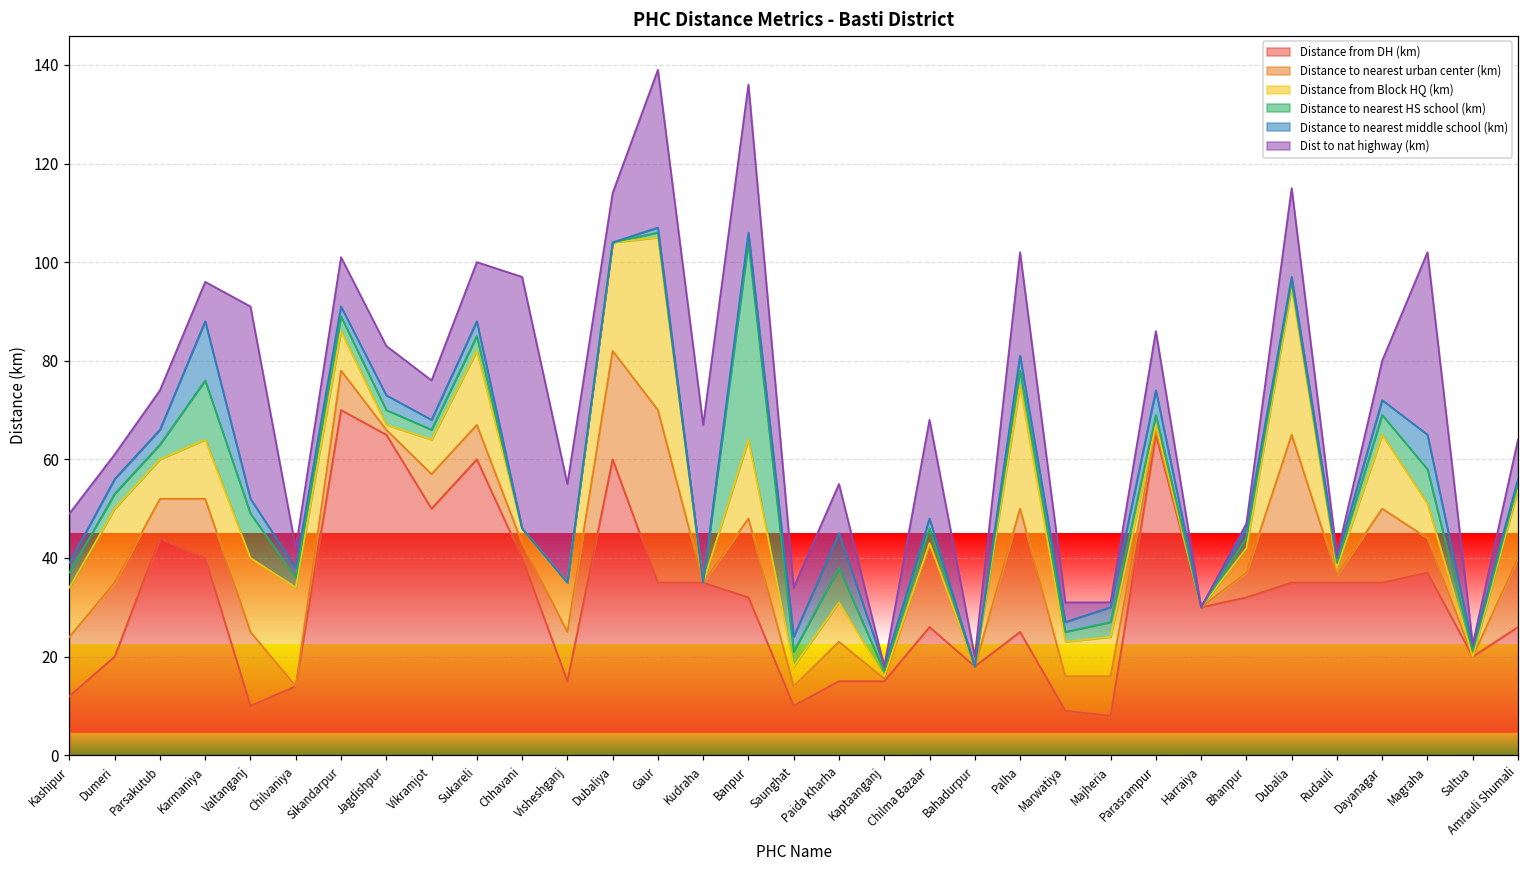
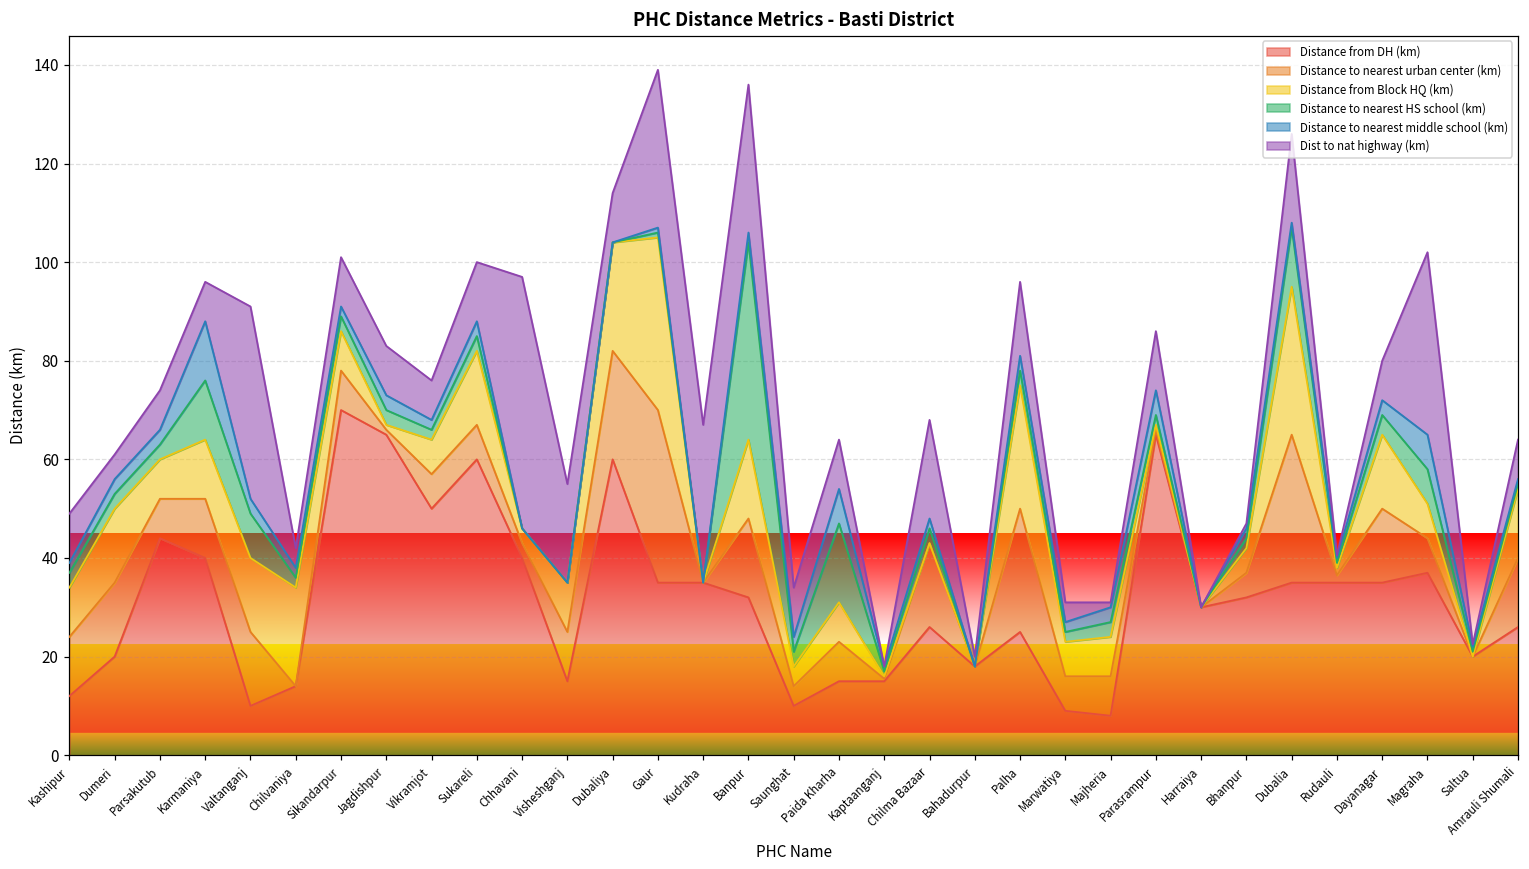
Distance to nearest HS school (km), Paida Kharha: 7 -> 16
Dist to nat highway (km), Palha: 21 -> 15
Distance to nearest HS school (km), Dubalia: 1 -> 12
